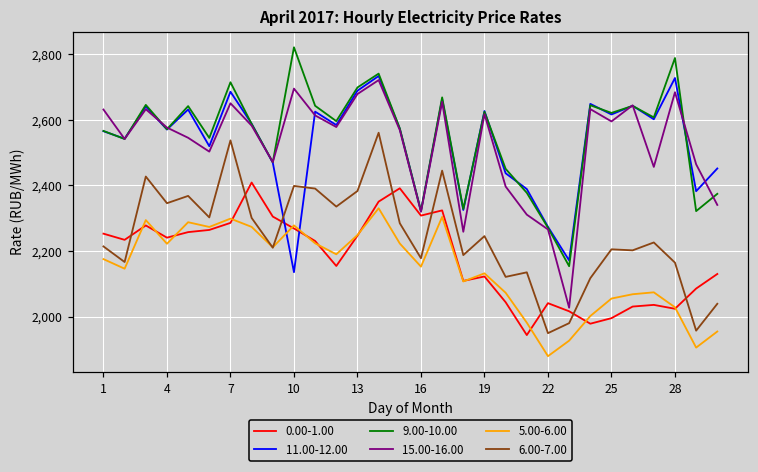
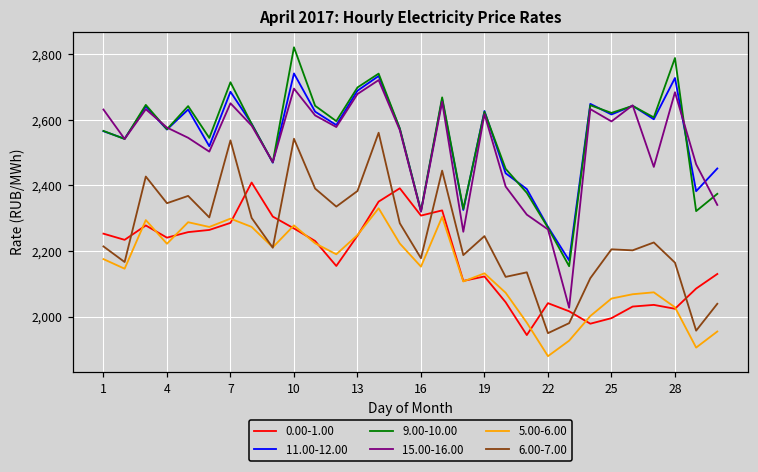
11.00-12.00, 10: 2,140 -> 2,740
6.00-7.00, 10: 2,400 -> 2,540
